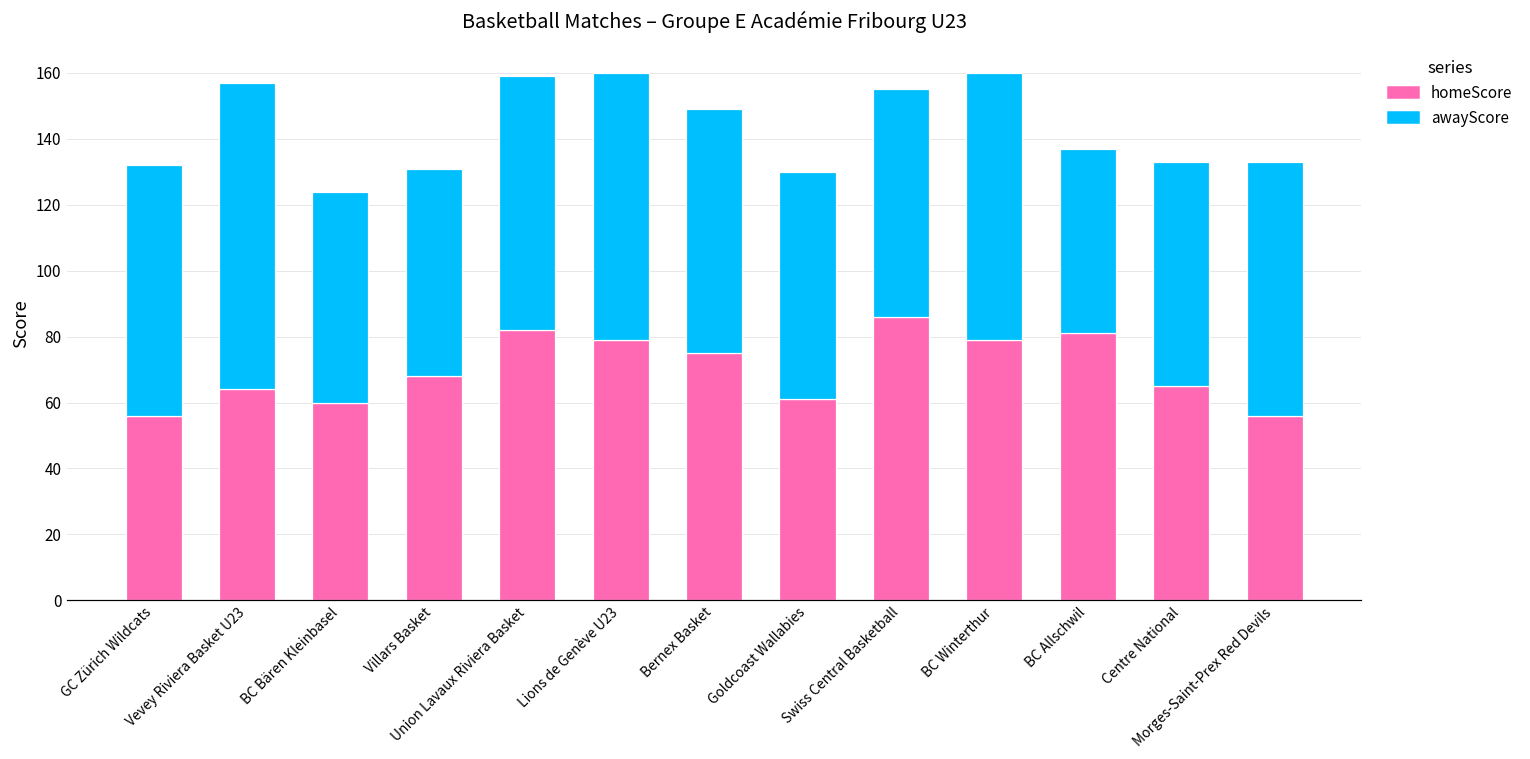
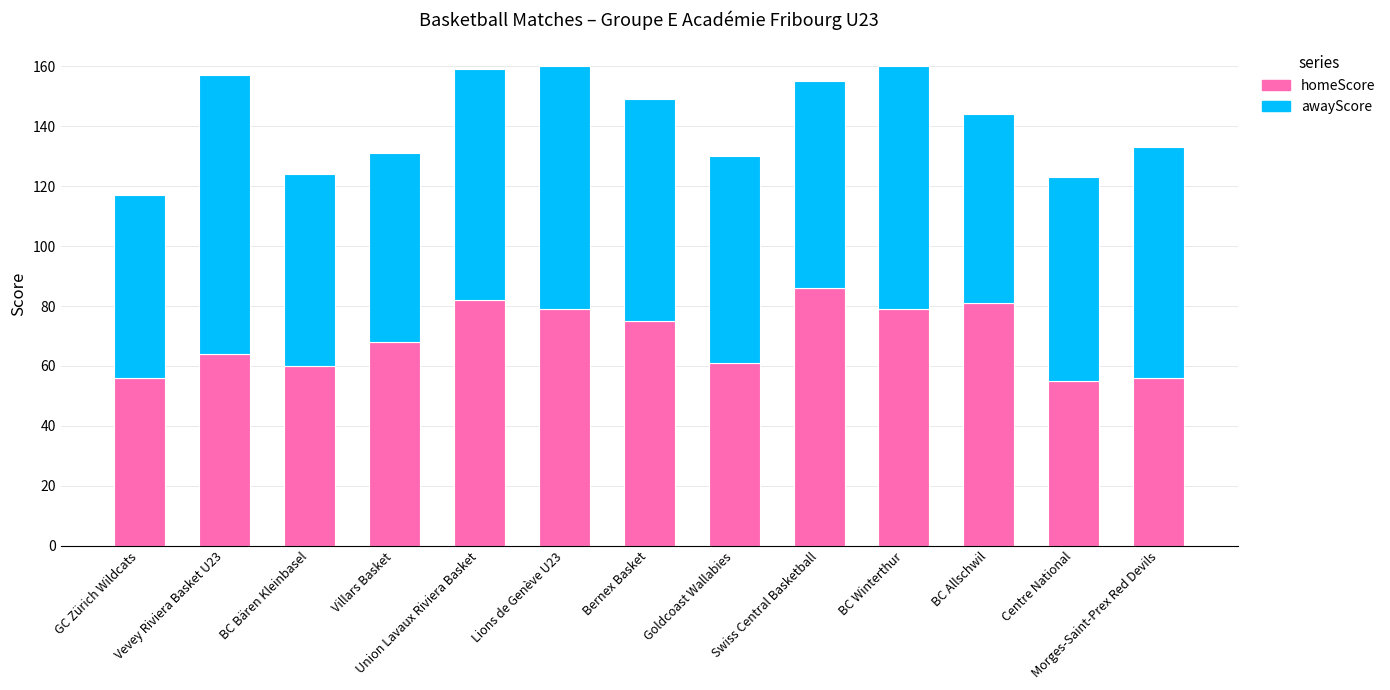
awayScore, GC Zürich Wildcats: 76 -> 61
awayScore, BC Allschwil: 56 -> 63
homeScore, Centre National: 65 -> 55
